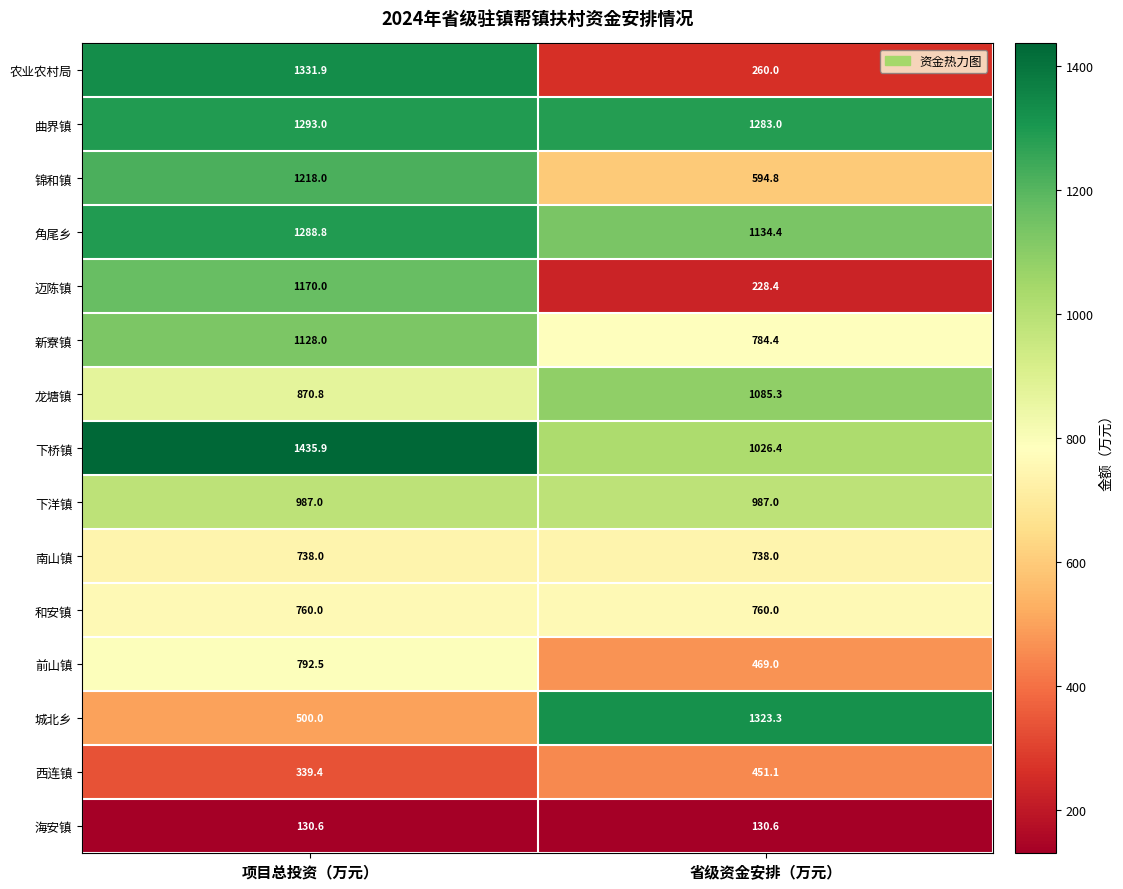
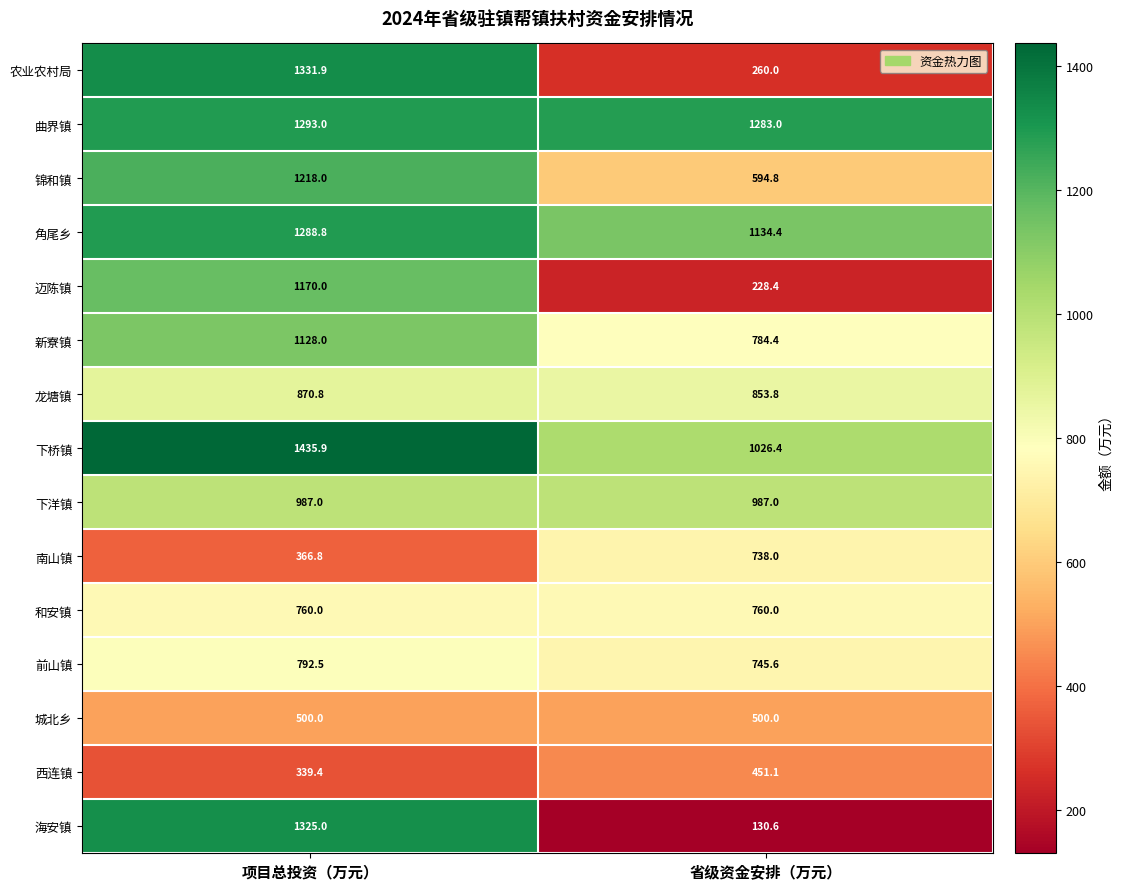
龙塘镇, 省级资金安排（万元）: 1085.3 -> 853.8
南山镇, 项目总投资（万元）: 738.0 -> 366.8
前山镇, 省级资金安排（万元）: 469.0 -> 745.6
城北乡, 省级资金安排（万元）: 1323.3 -> 500.0
海安镇, 项目总投资（万元）: 130.6 -> 1325.0
